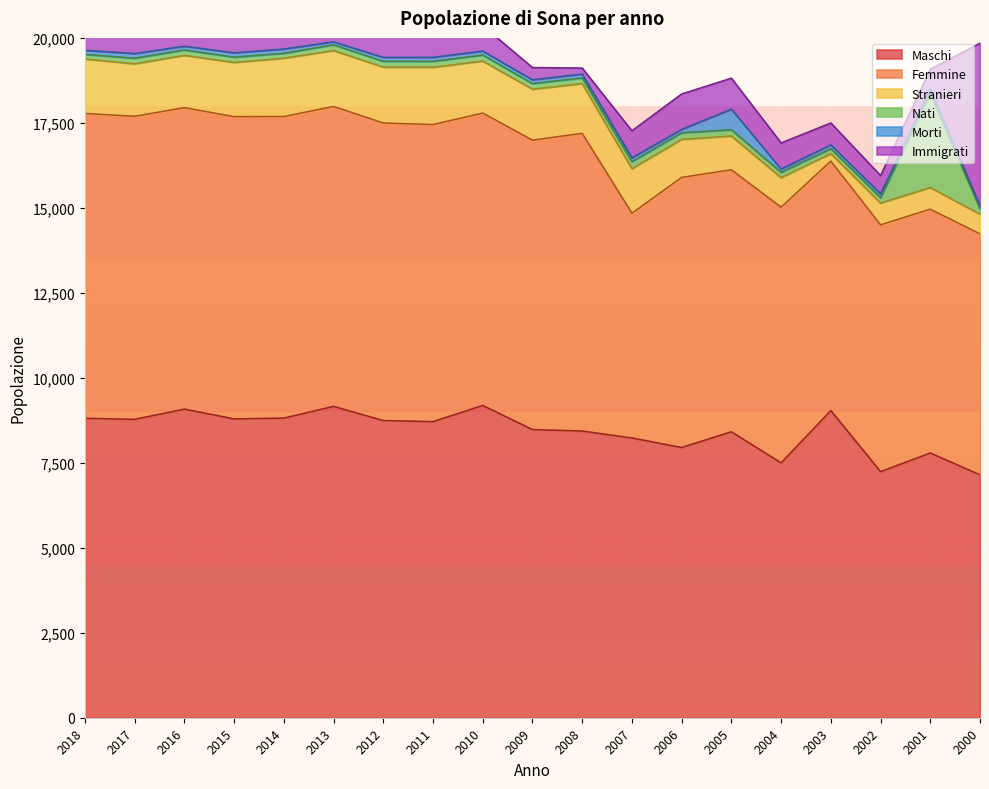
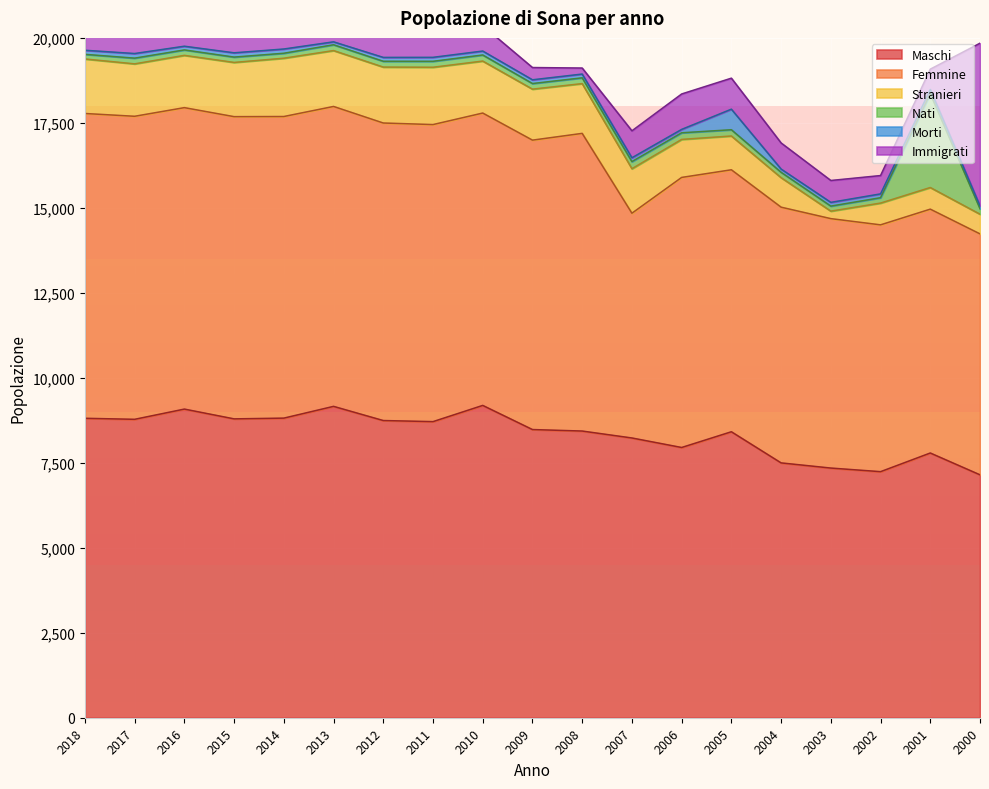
Maschi, 2003: 9,000 -> 7,300
